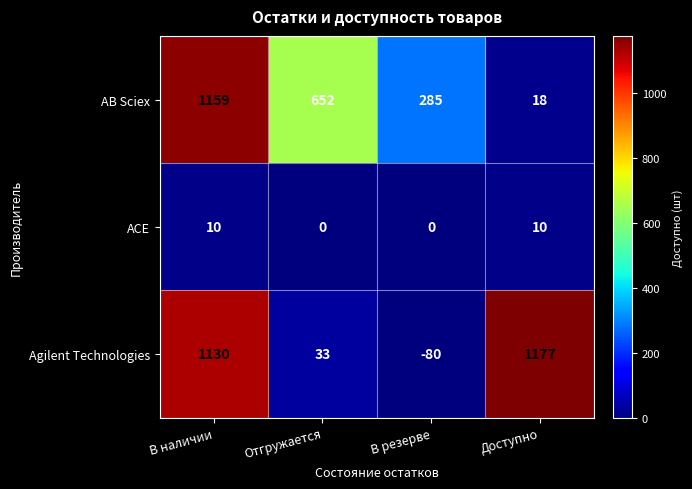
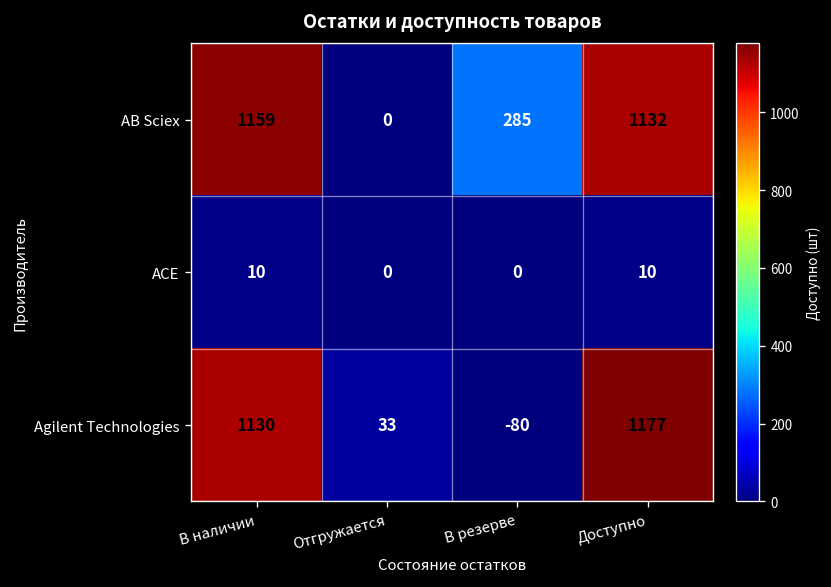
AB Sciex, Отгружается: 652 -> 0
AB Sciex, Доступно: 18 -> 1132
